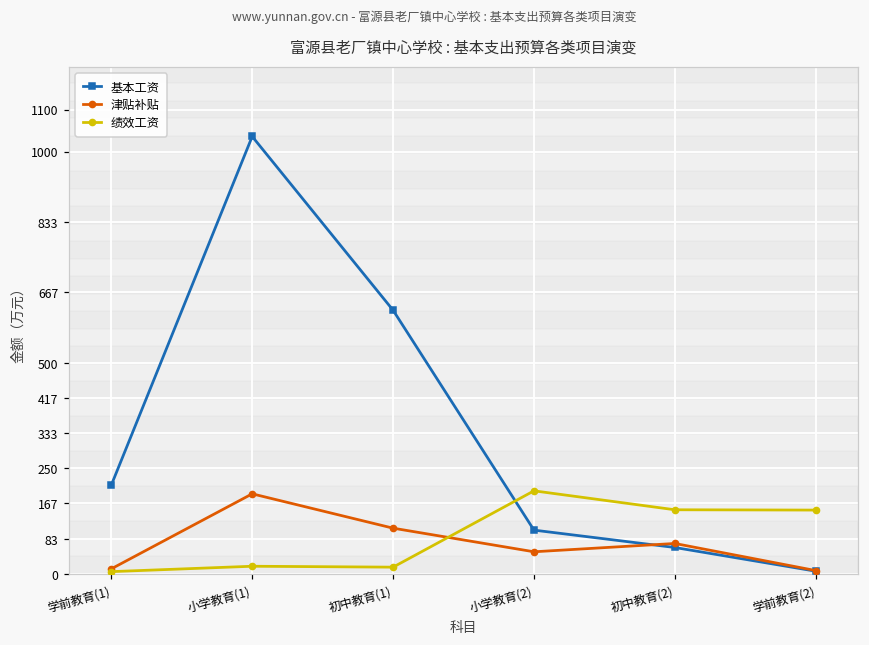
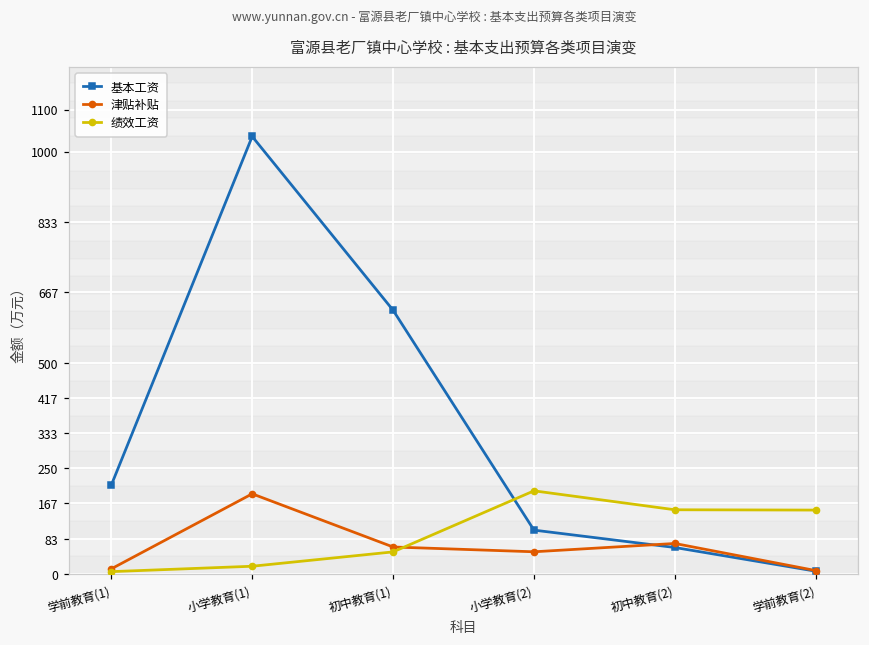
津贴补贴, 初中教育(1): 110 -> 60
绩效工资, 初中教育(1): 20 -> 50
